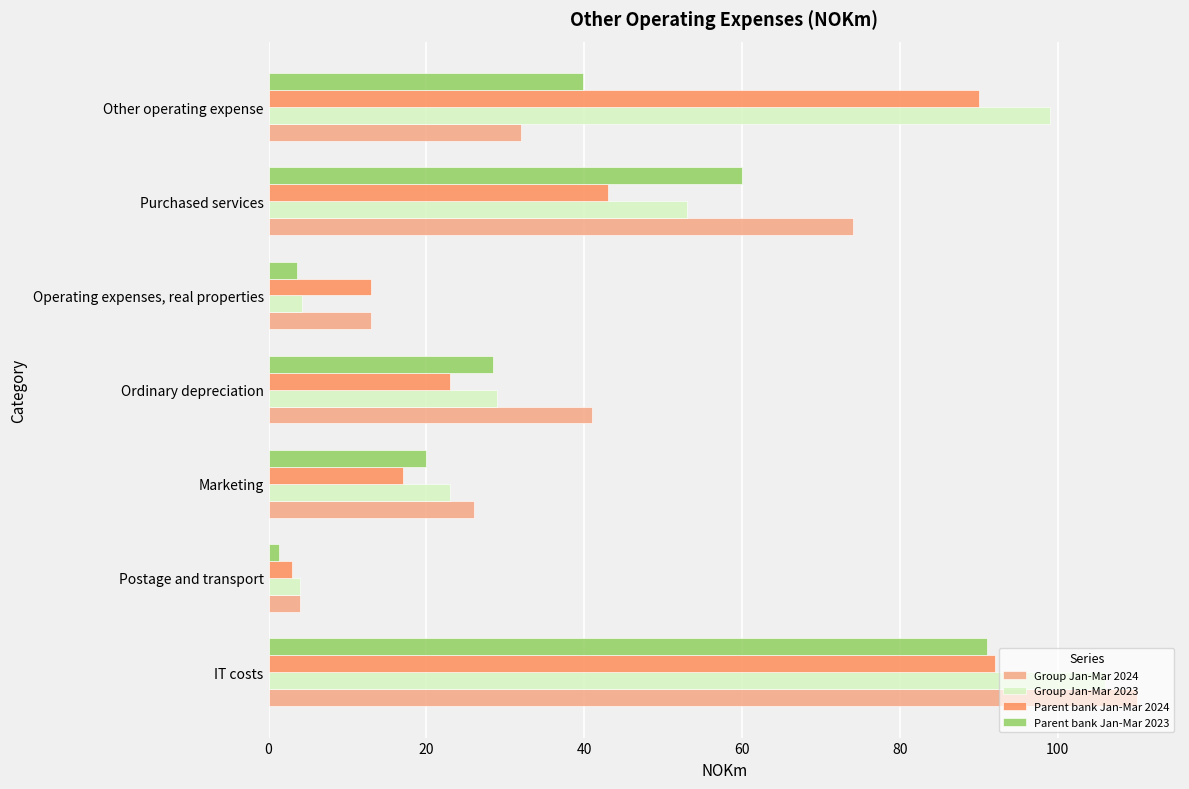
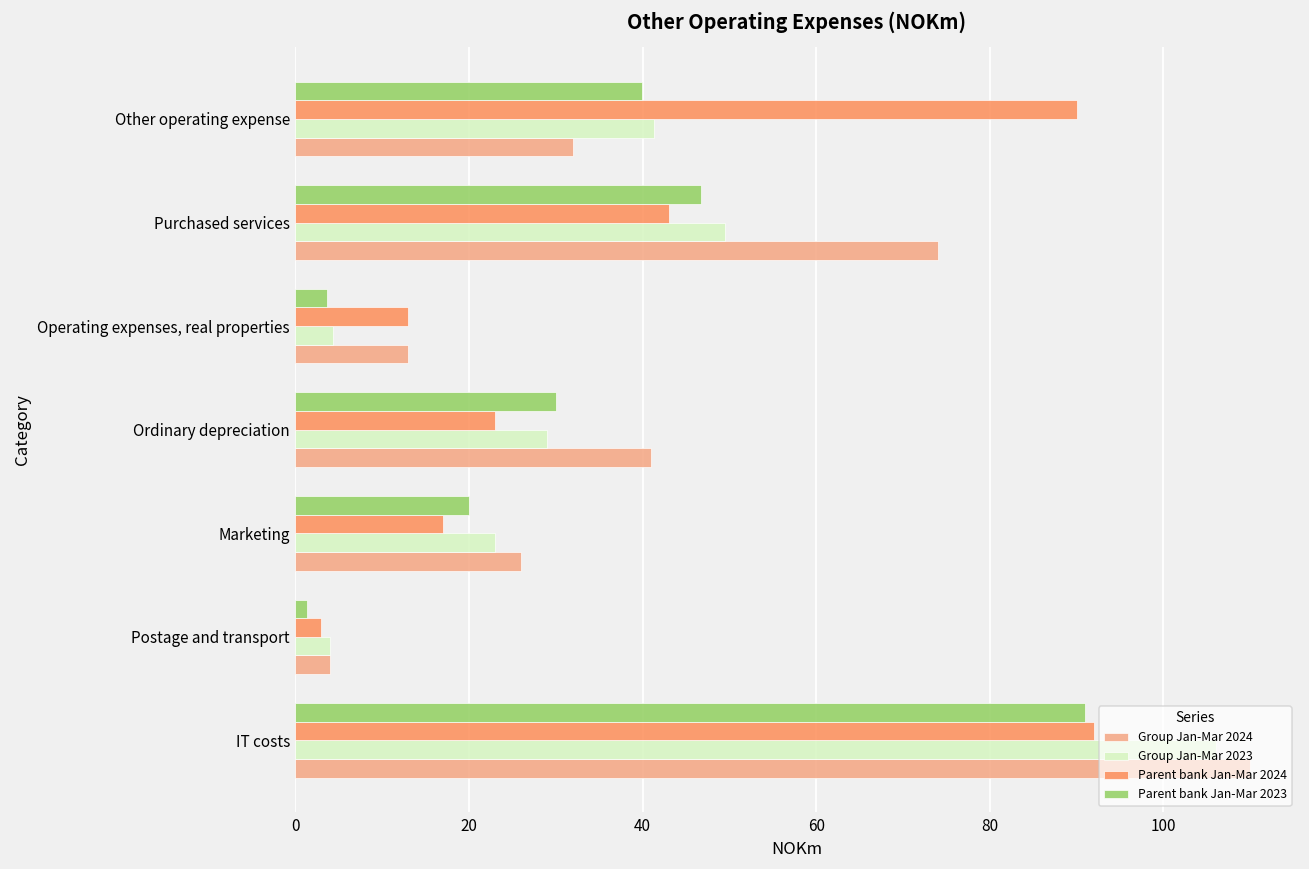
Group Jan-Mar 2023, Other operating expense: 99 -> 41
Parent bank Jan-Mar 2023, Purchased services: 60 -> 47
Group Jan-Mar 2023, Purchased services: 53 -> 50
Parent bank Jan-Mar 2023, Ordinary depreciation: 28 -> 30
